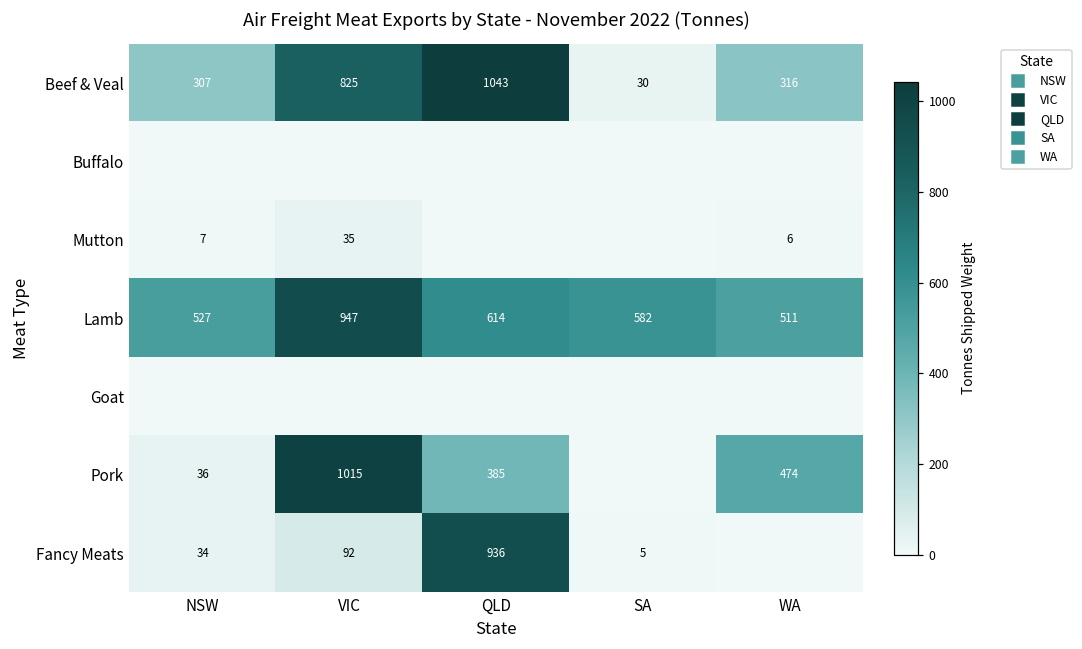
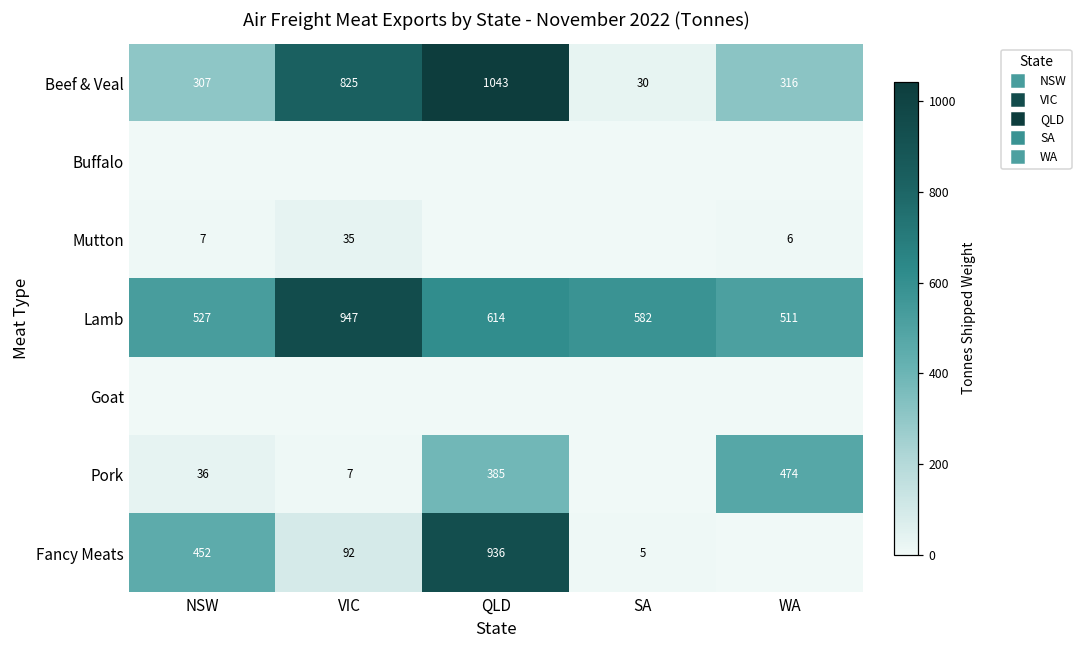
Pork, VIC: 1015 -> 7
Fancy Meats, NSW: 34 -> 452
